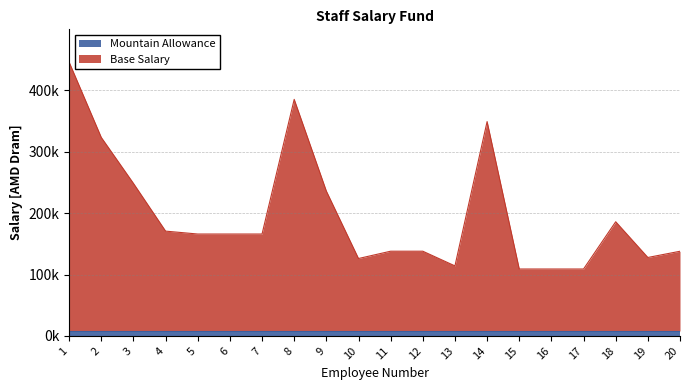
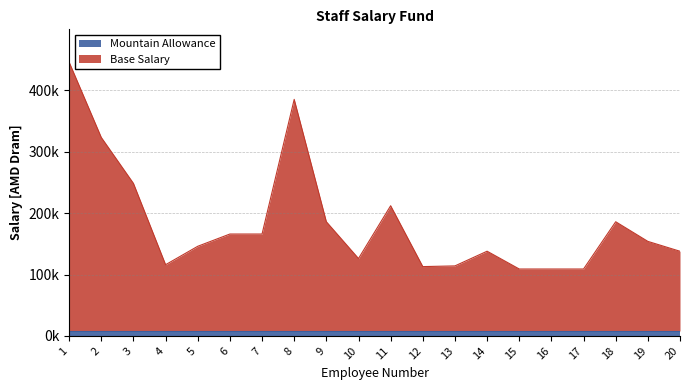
Base Salary, 4: 170000 -> 120000
Base Salary, 5: 170000 -> 150000
Base Salary, 9: 240000 -> 190000
Base Salary, 11: 140000 -> 210000
Base Salary, 12: 140000 -> 110000
Base Salary, 14: 350000 -> 140000
Base Salary, 19: 130000 -> 150000
